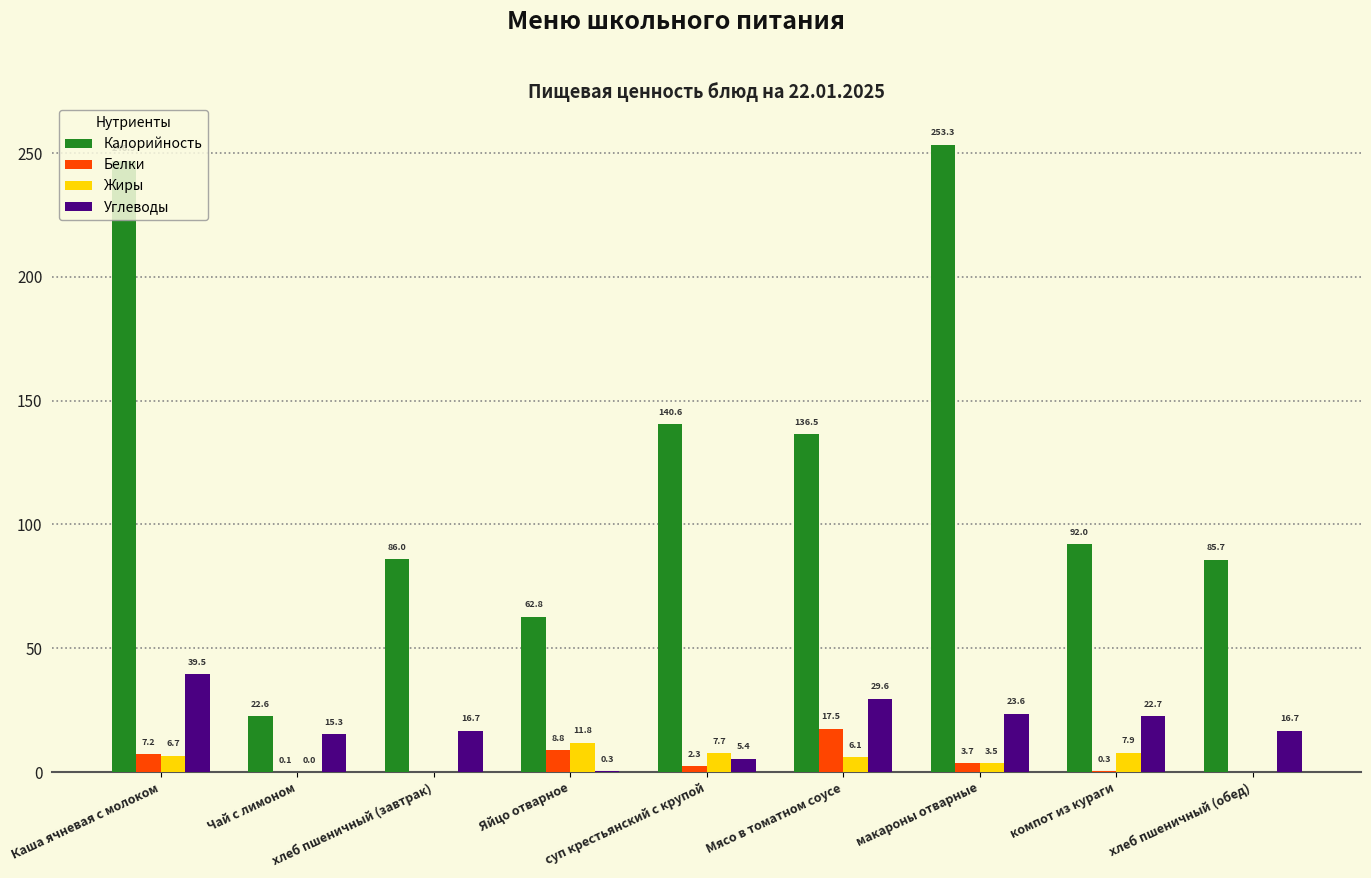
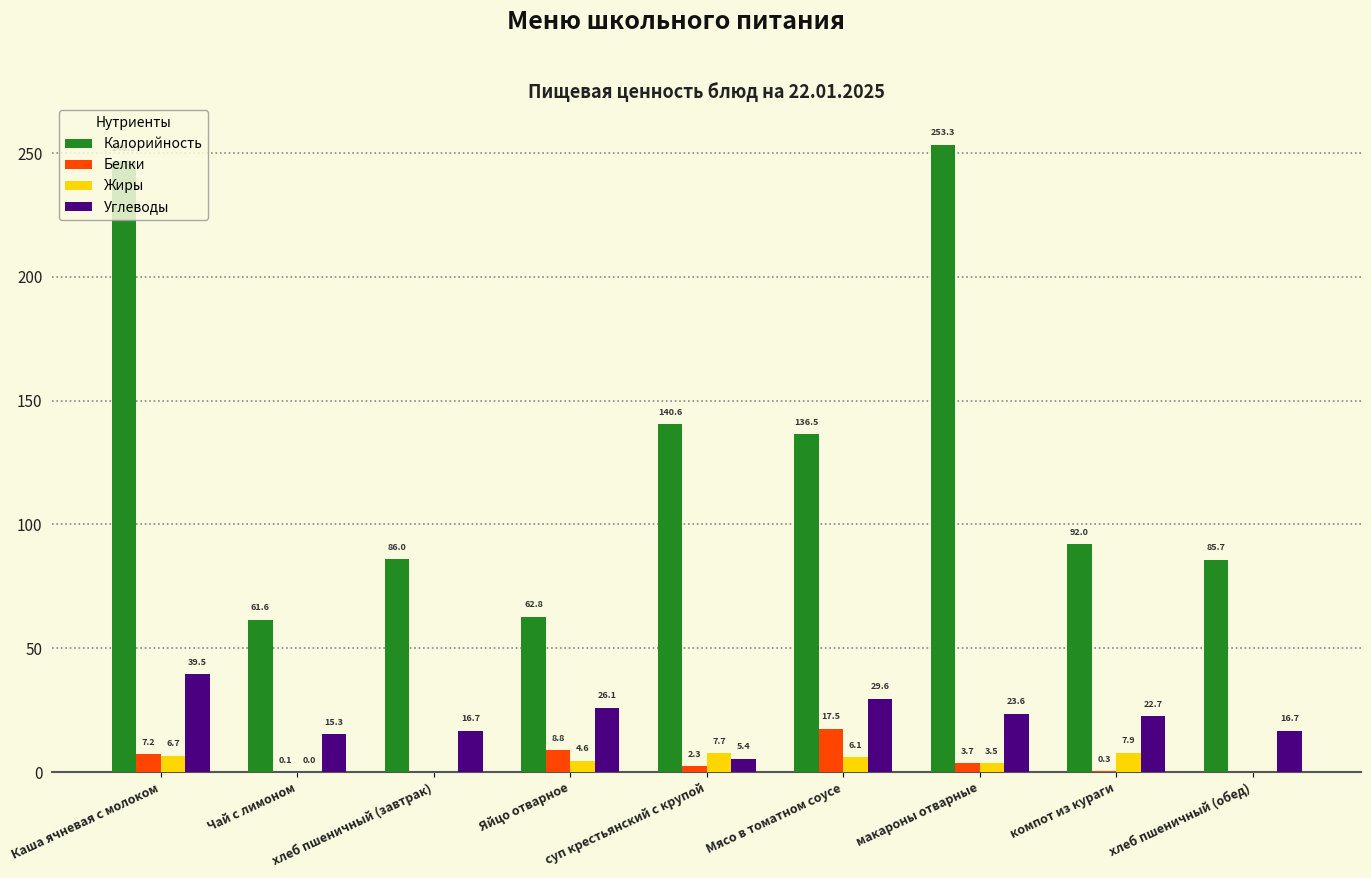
Калорийность, Чай с лимоном: 22.6 -> 61.6
Жиры, Яйцо отварное: 11.8 -> 4.6
Углеводы, Яйцо отварное: 0.3 -> 26.1
